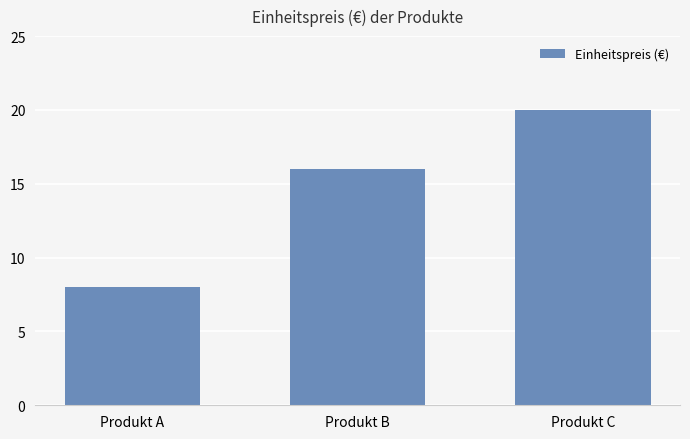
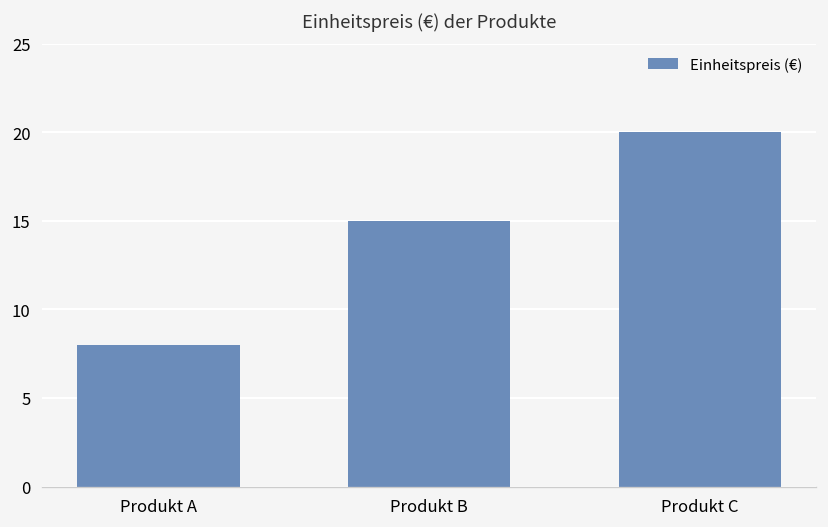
Produkt B: 16 -> 15
